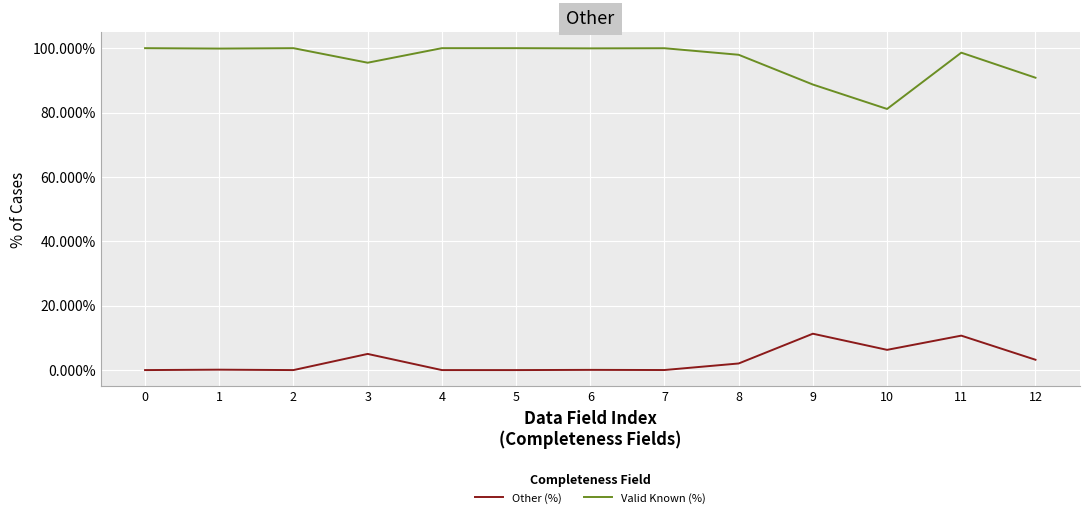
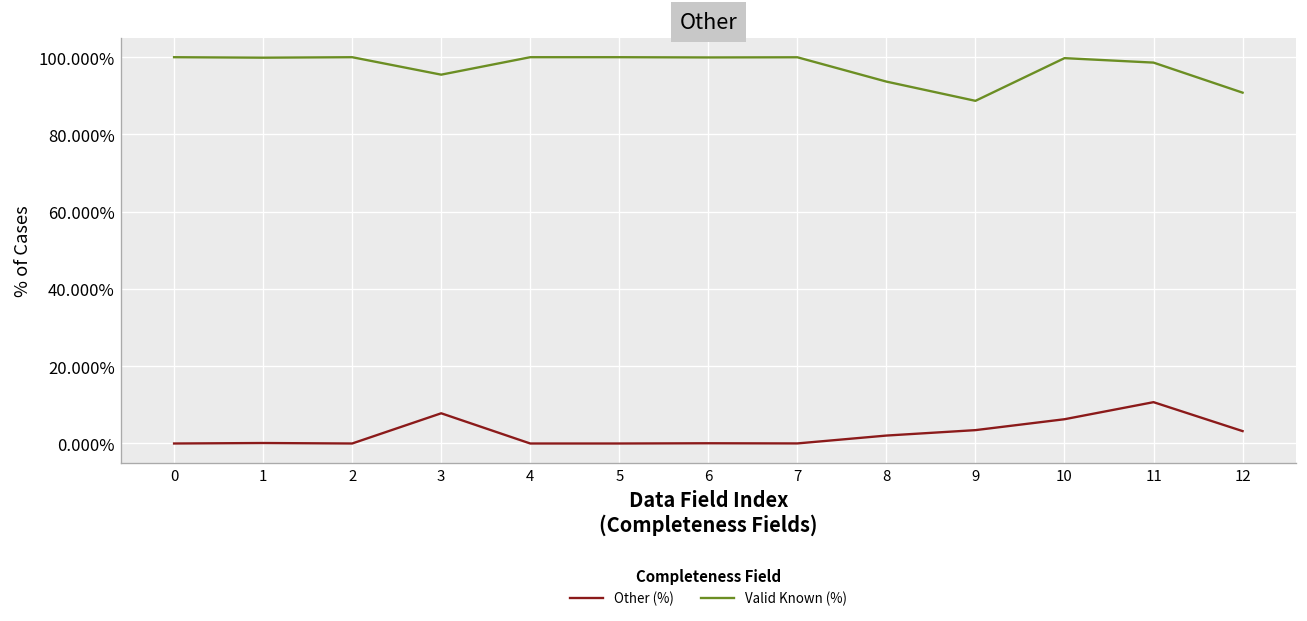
Other (%), 3: 5% -> 8%
Valid Known (%), 8: 98% -> 94%
Other (%), 9: 11% -> 3%
Valid Known (%), 10: 81% -> 100%
